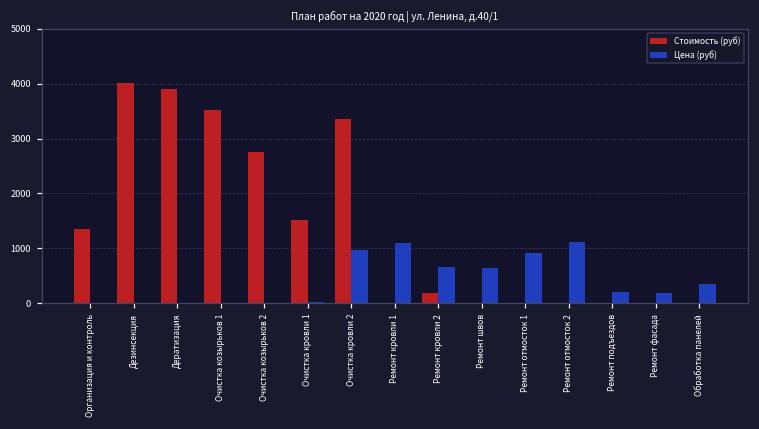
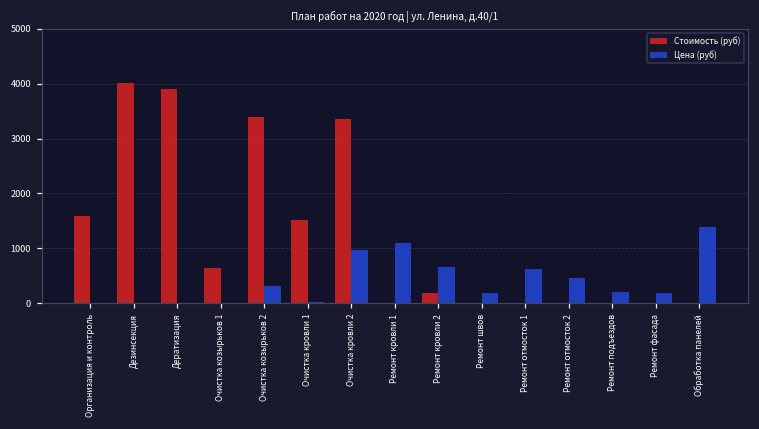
Стоимость (руб), Организация и контроль: 1400 -> 1600
Стоимость (руб), Очистка козырьков 1: 3500 -> 600
Стоимость (руб), Очистка козырьков 2: 2800 -> 3400
Цена (руб), Очистка козырьков 2: 0 -> 300
Цена (руб), Ремонт швов: 600 -> 200
Цена (руб), Ремонт отмосток 1: 900 -> 600
Цена (руб), Ремонт отмосток 2: 1100 -> 500
Цена (руб), Обработка панелей: 300 -> 1400
